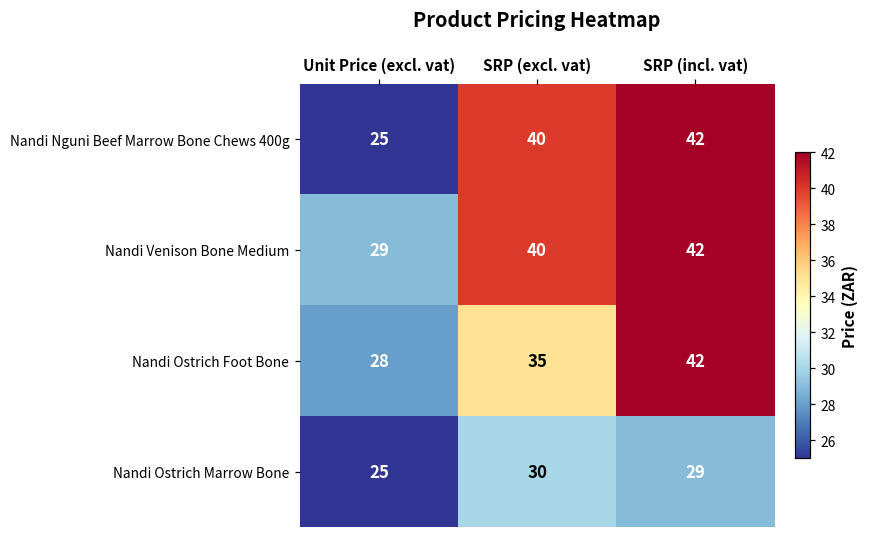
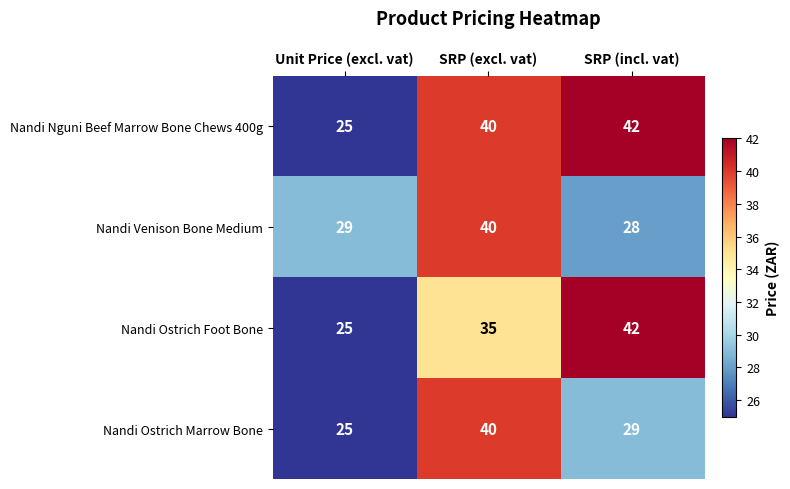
Nandi Venison Bone Medium, SRP (incl. vat): 42 -> 28
Nandi Ostrich Foot Bone, Unit Price (excl. vat): 28 -> 25
Nandi Ostrich Marrow Bone, SRP (excl. vat): 30 -> 40
